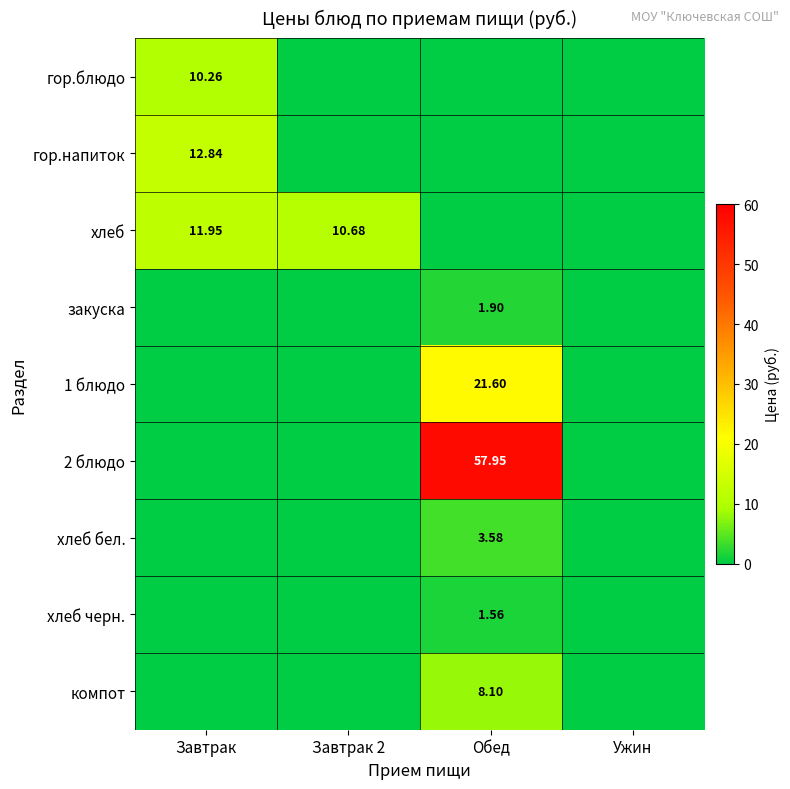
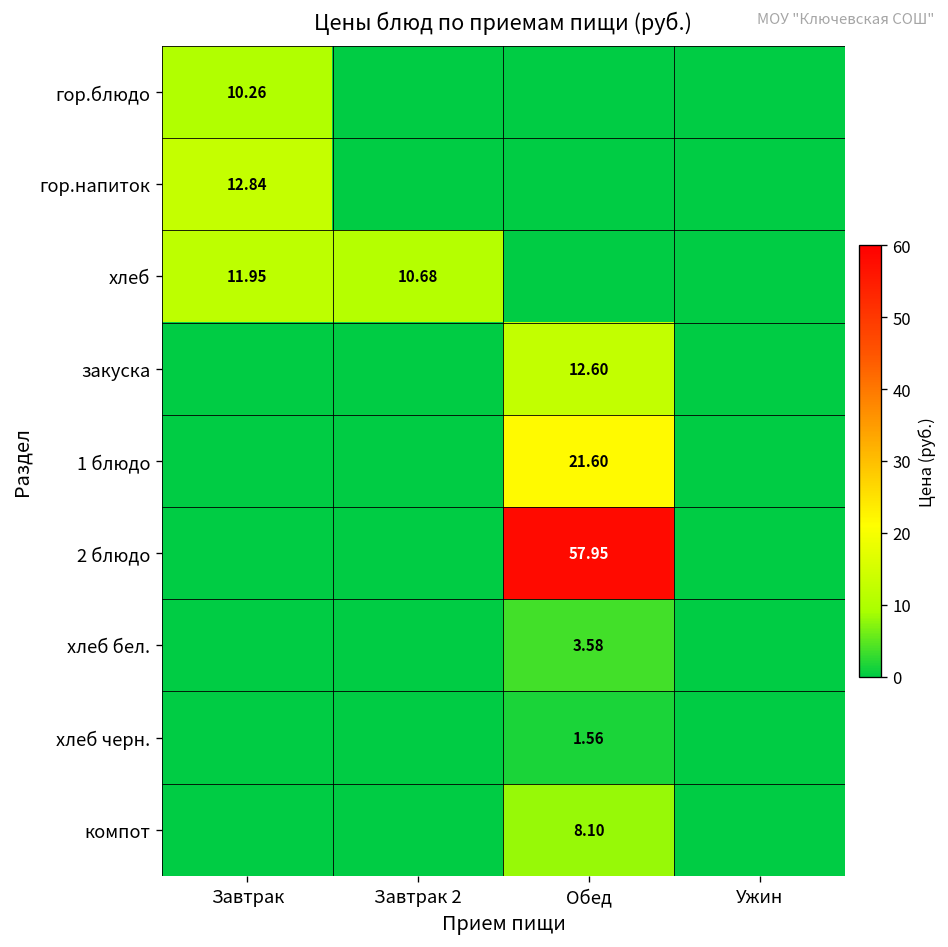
закуска, Обед: 1.90 -> 12.60
